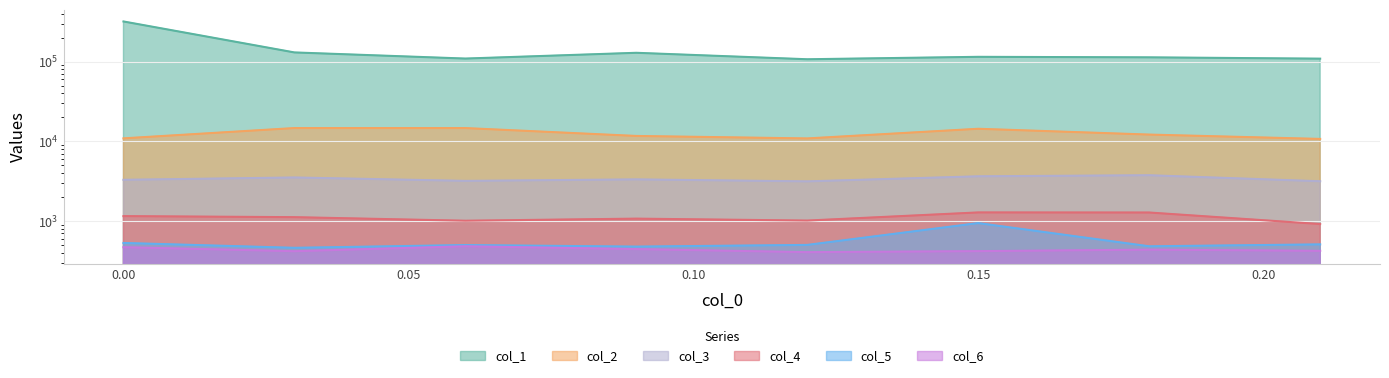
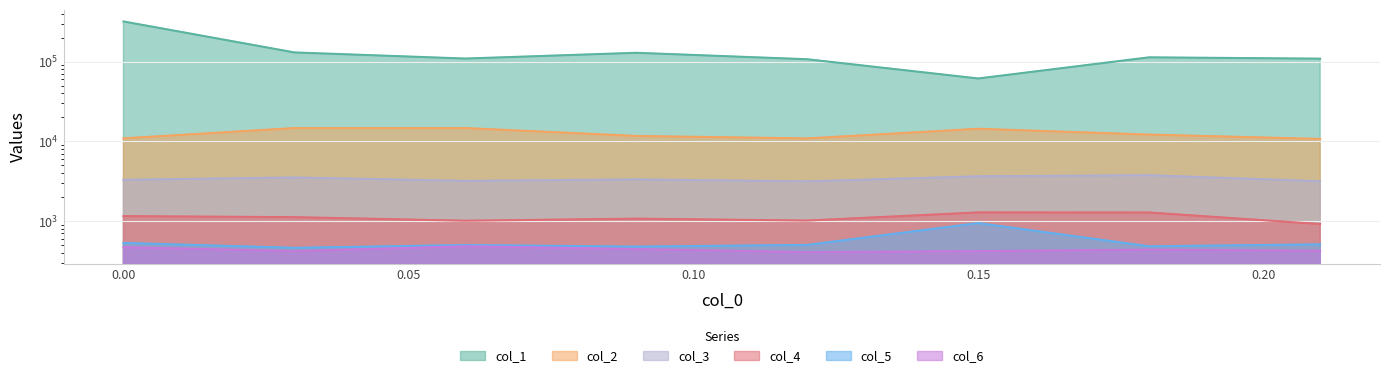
col_1, 0.15: 110000 -> 60000
